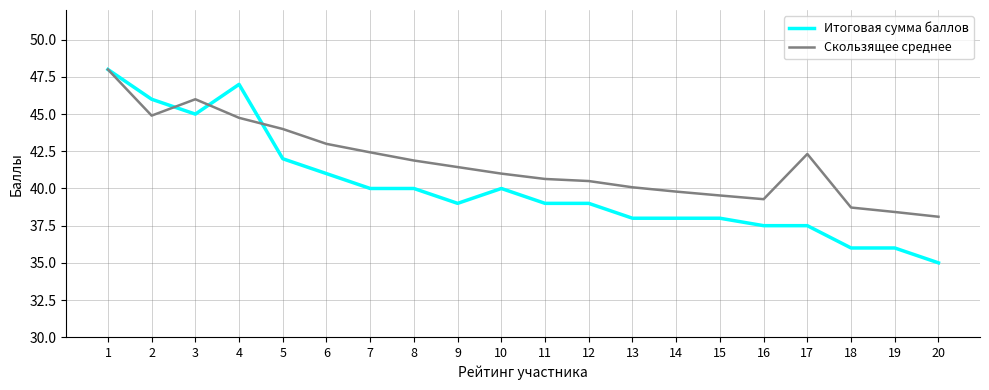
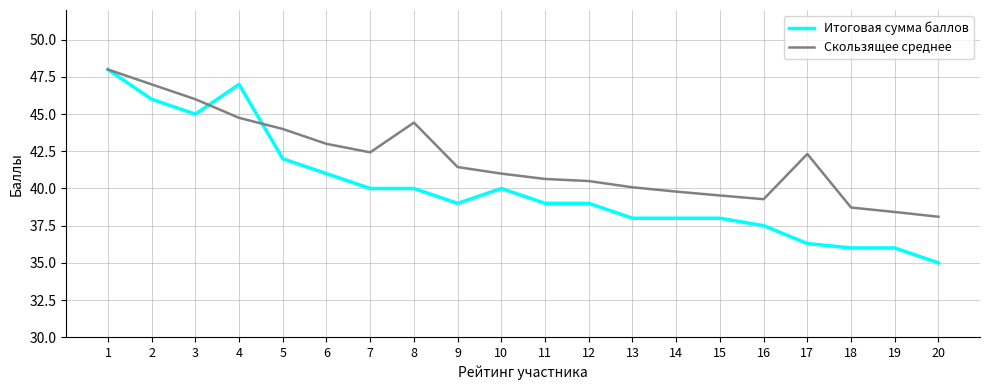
Скользящее среднее, 2: 44.9 -> 47.0
Скользящее среднее, 8: 41.9 -> 44.4
Итоговая сумма баллов, 17: 37.5 -> 36.3
